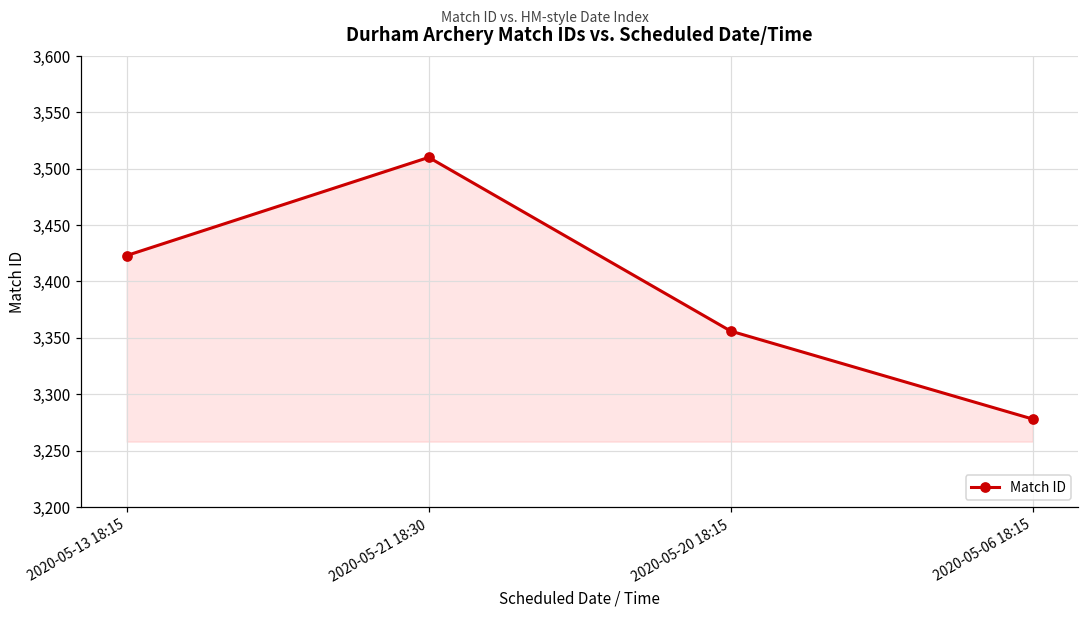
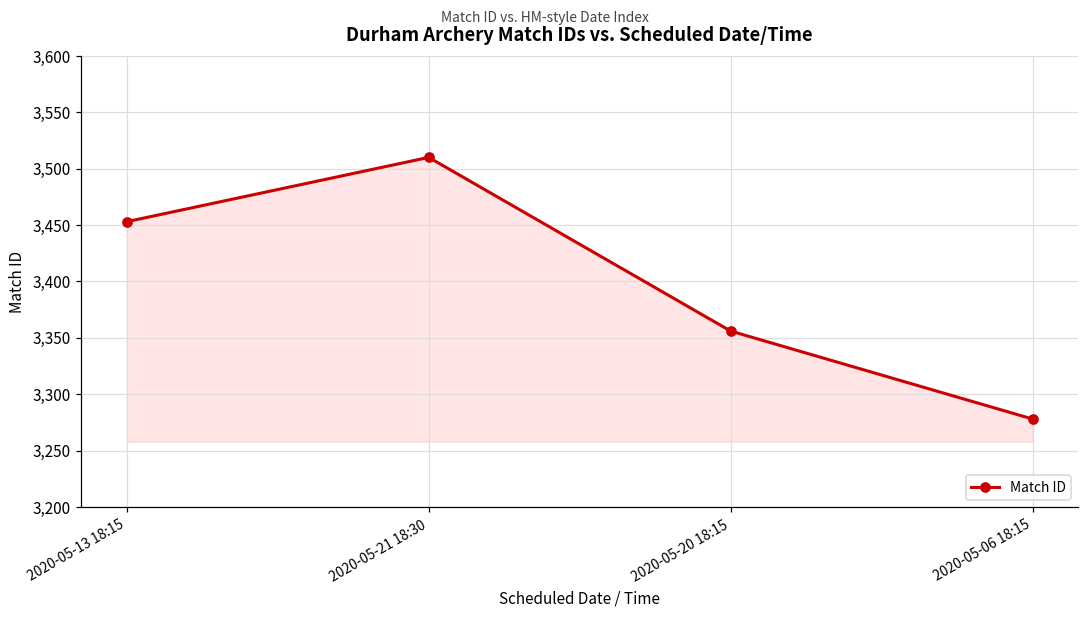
2020-05-13 18:15: 3,423 -> 3,453
